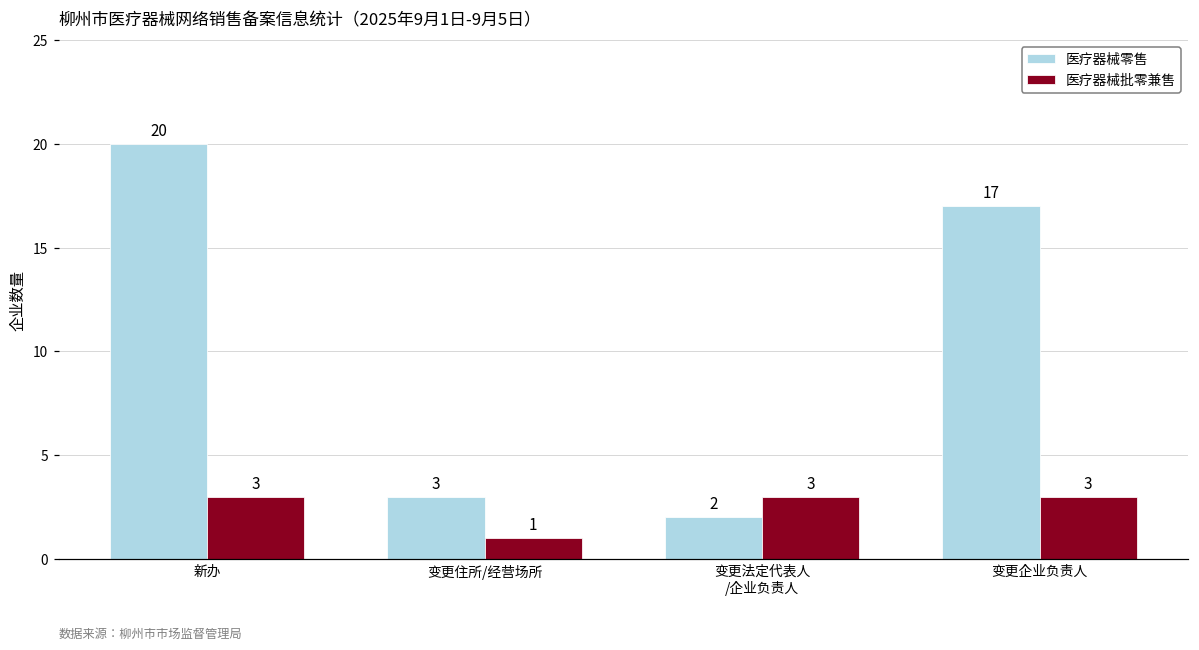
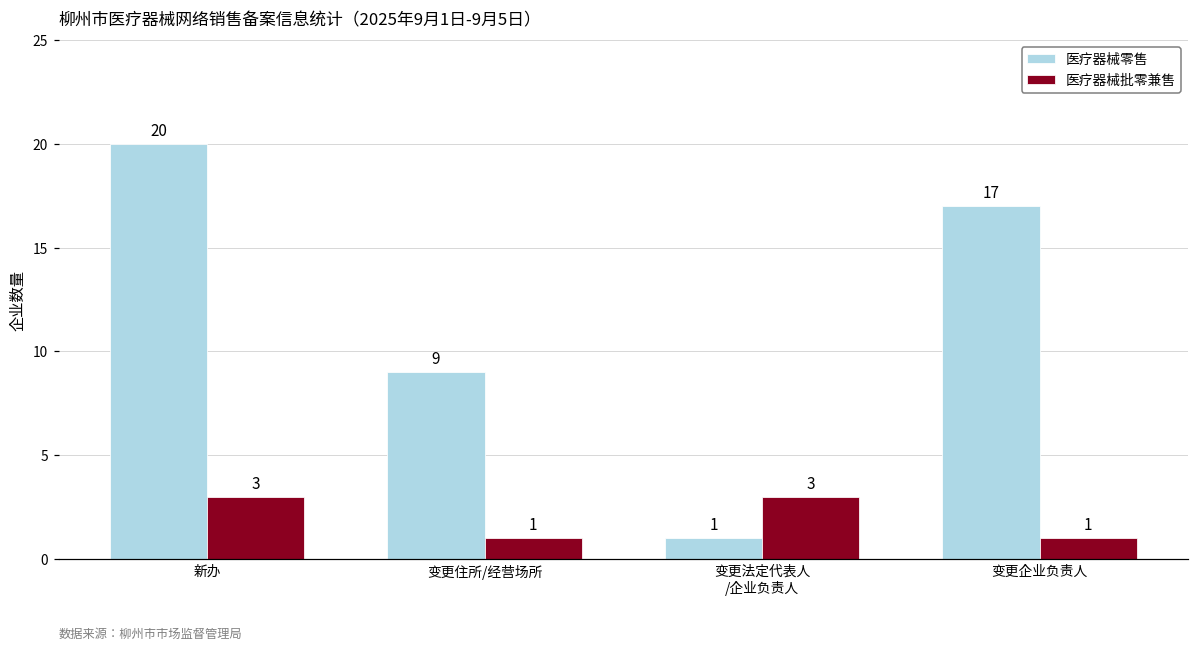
医疗器械零售, 变更住所/经营场所: 3 -> 9
医疗器械零售, 变更法定代表人 /企业负责人: 2 -> 1
医疗器械批零兼售, 变更企业负责人: 3 -> 1
